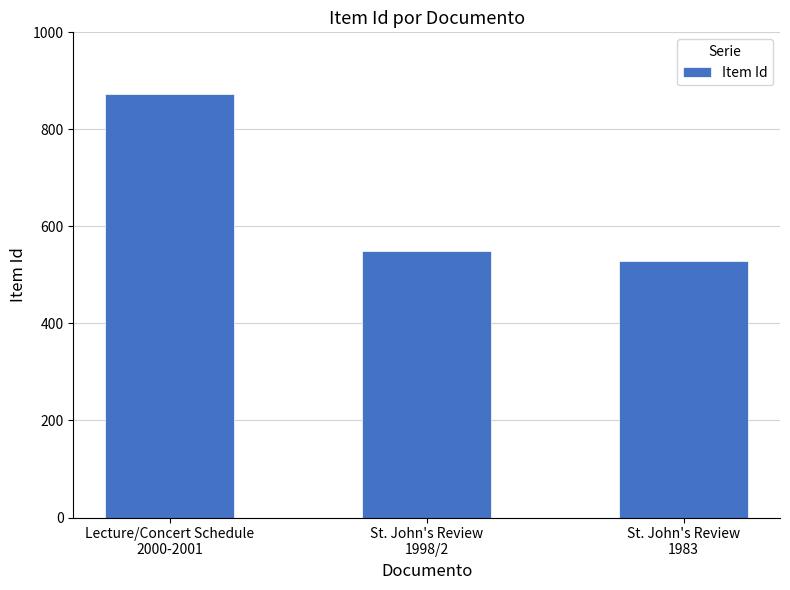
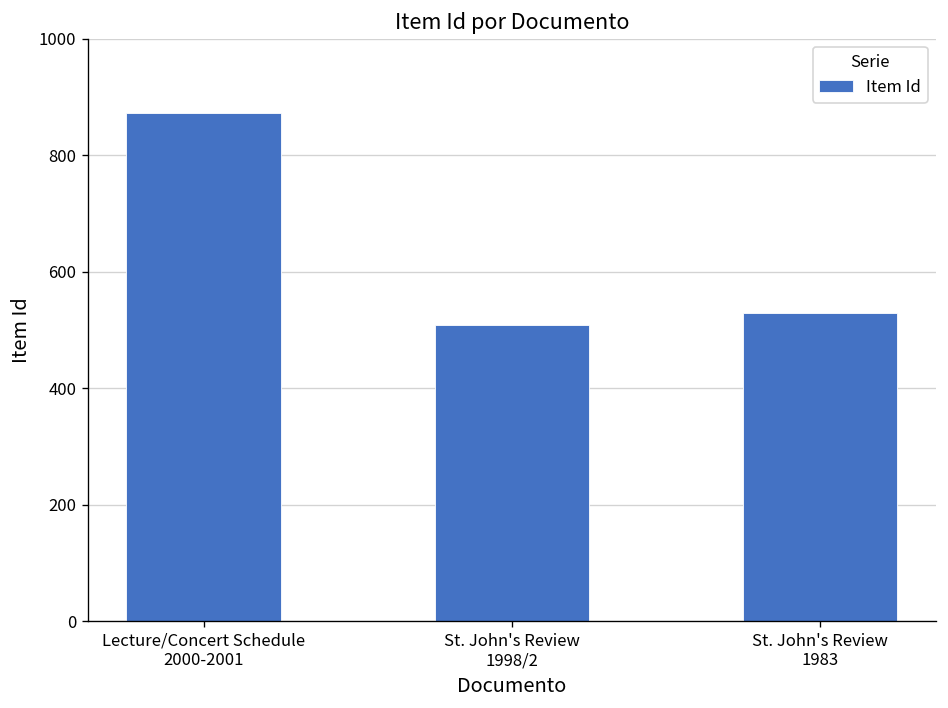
St. John's Review 1998/2: 550 -> 510
